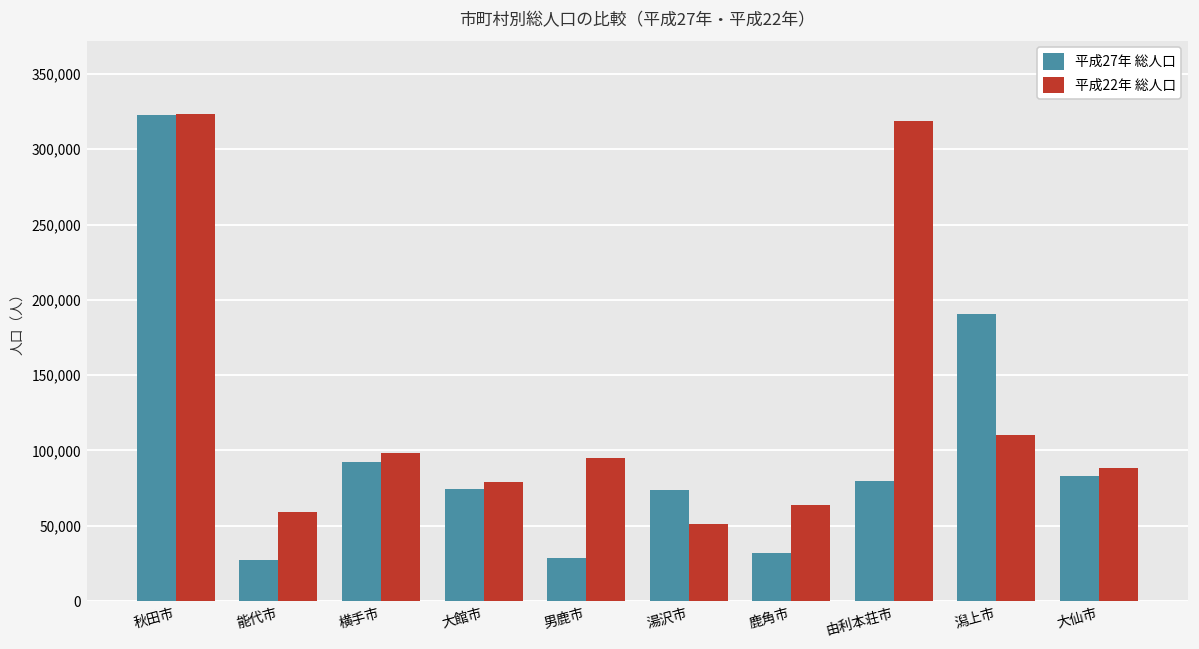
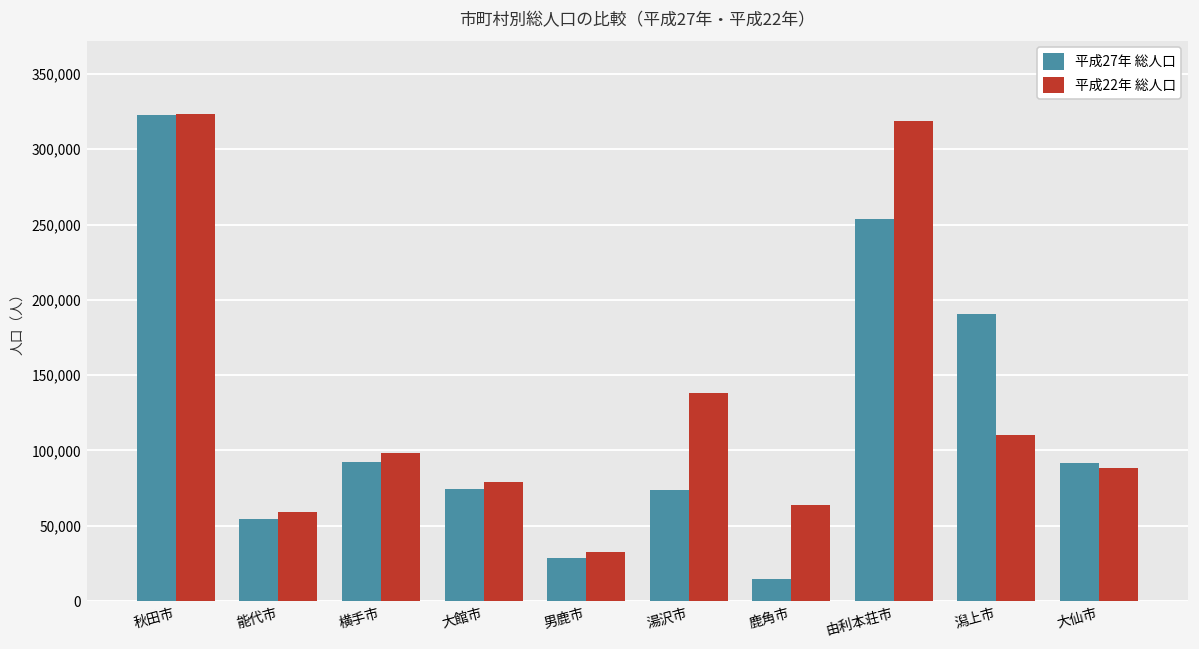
平成27年 総人口, 能代市: 28,000 -> 55,000
平成22年 総人口, 男鹿市: 95,000 -> 32,000
平成22年 総人口, 湯沢市: 51,000 -> 138,000
平成27年 総人口, 鹿角市: 32,000 -> 15,000
平成27年 総人口, 由利本荘市: 80,000 -> 253,000
平成27年 総人口, 大仙市: 83,000 -> 91,000
